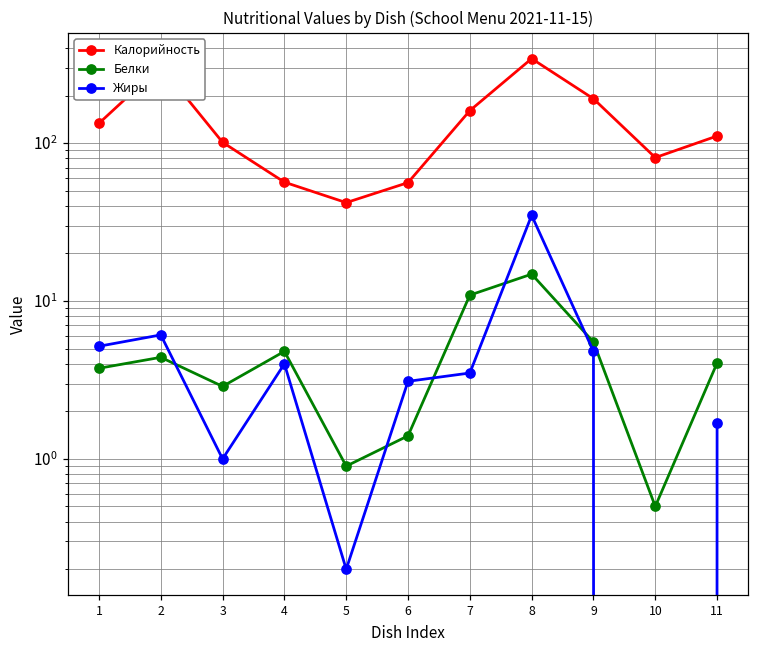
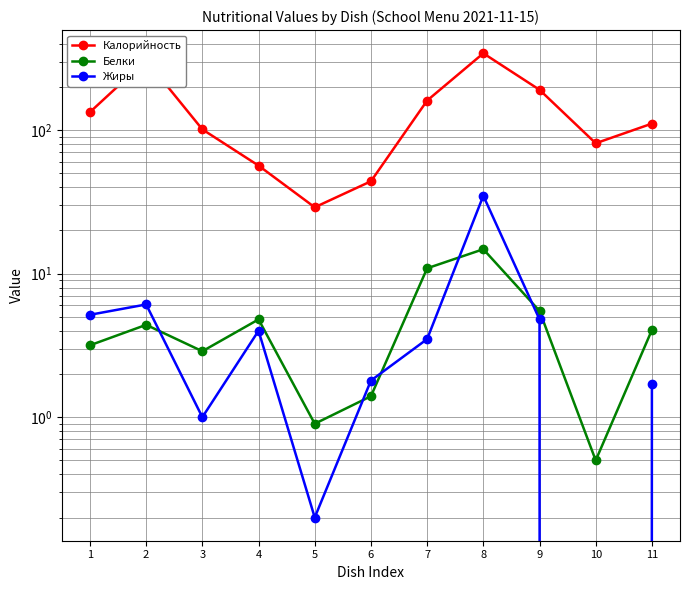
Белки, 1: 3.8 -> 3.2
Калорийность, 5: 42 -> 29
Калорийность, 6: 56 -> 44
Жиры, 6: 3.1 -> 1.8
